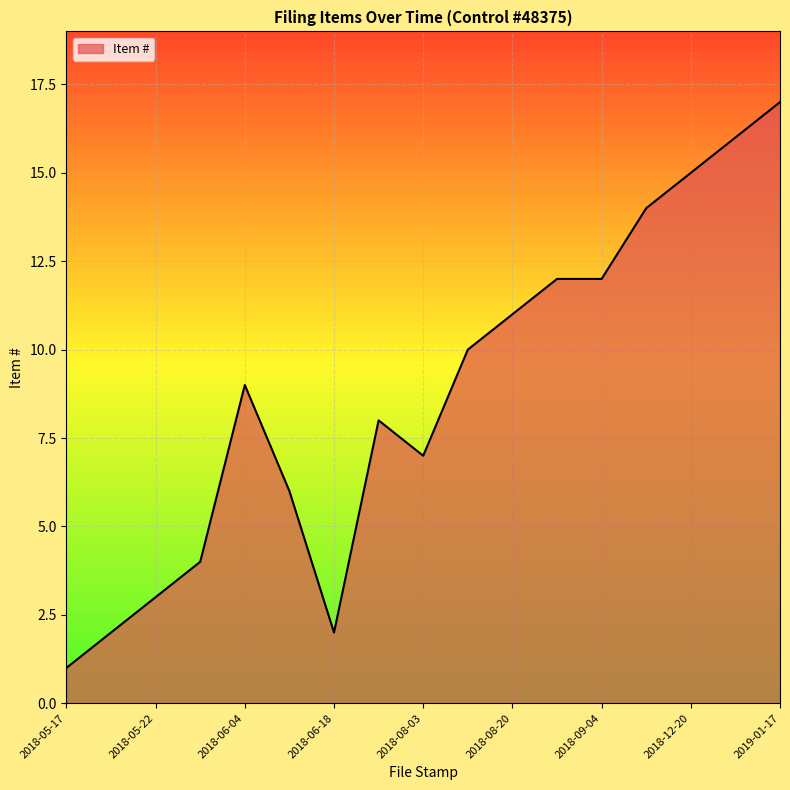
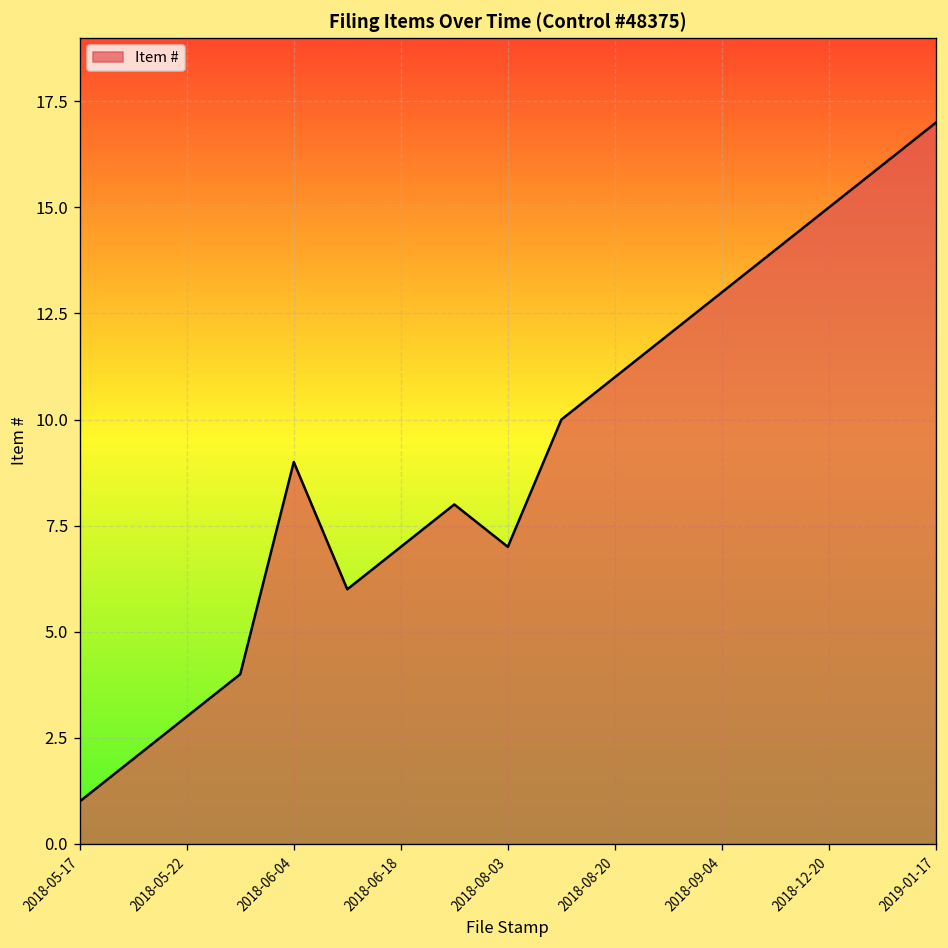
2018-06-18: 2 -> 7
2018-09-04: 12 -> 13
